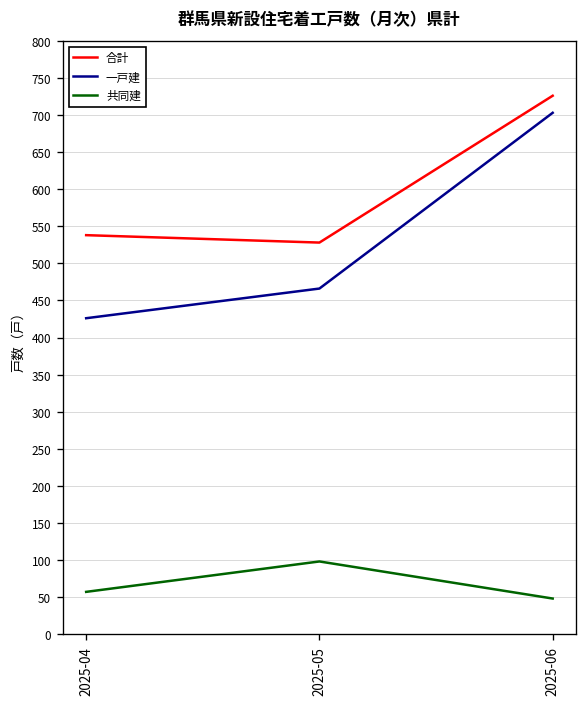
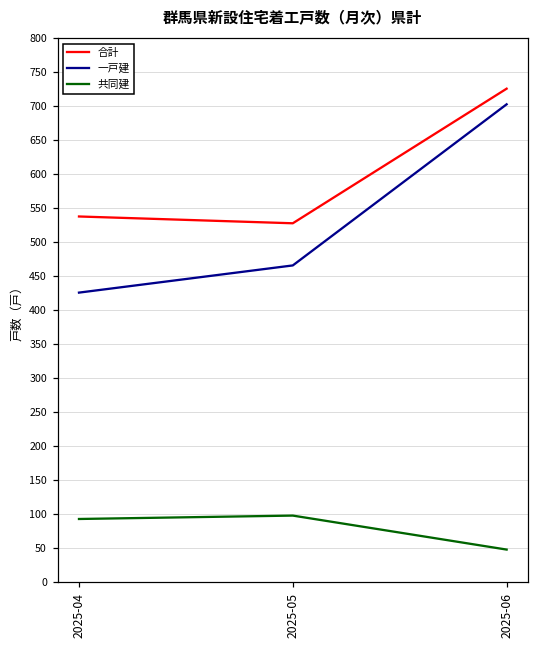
共同建, 2025-04: 60 -> 90
